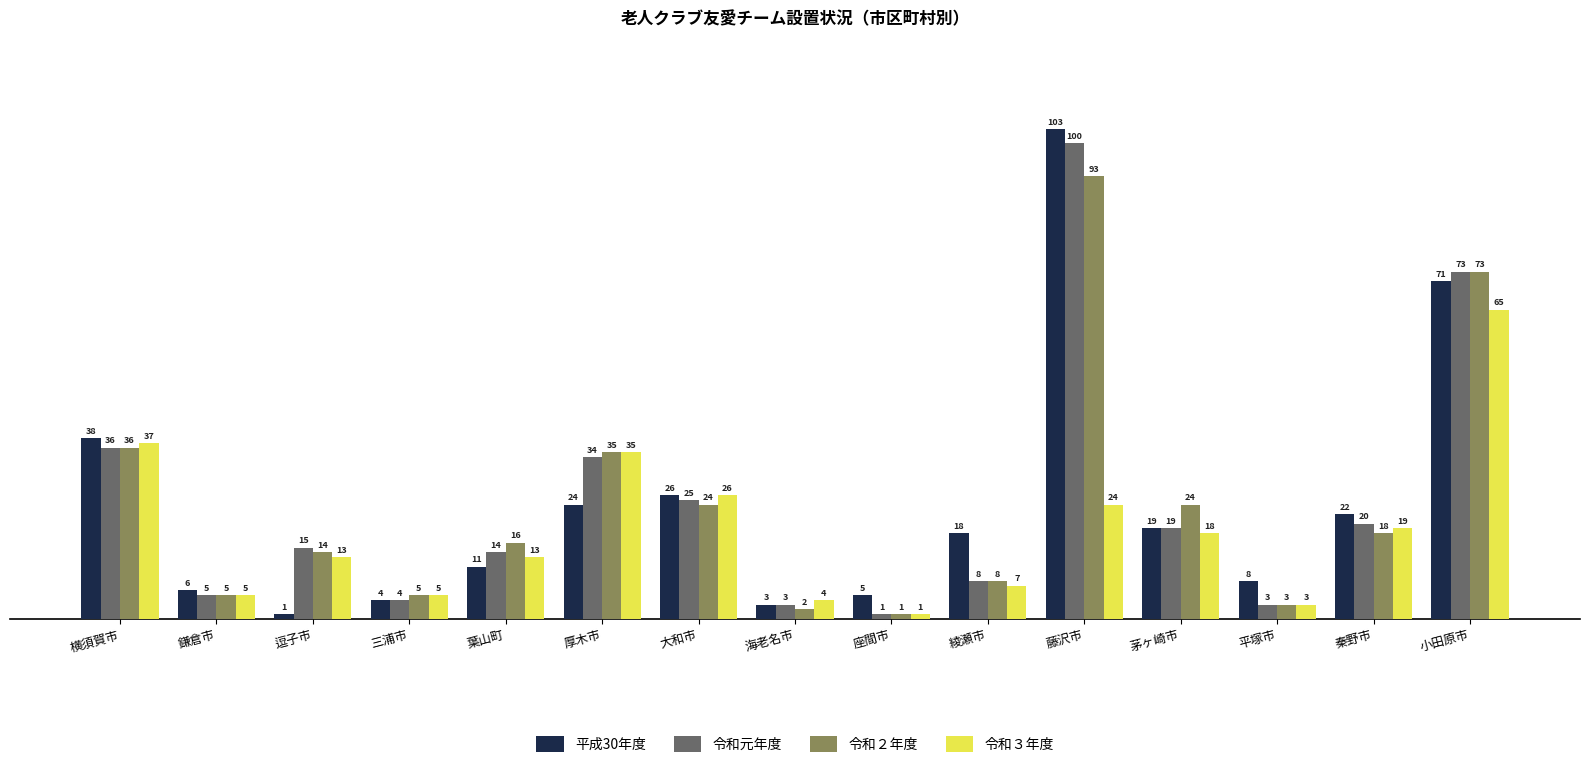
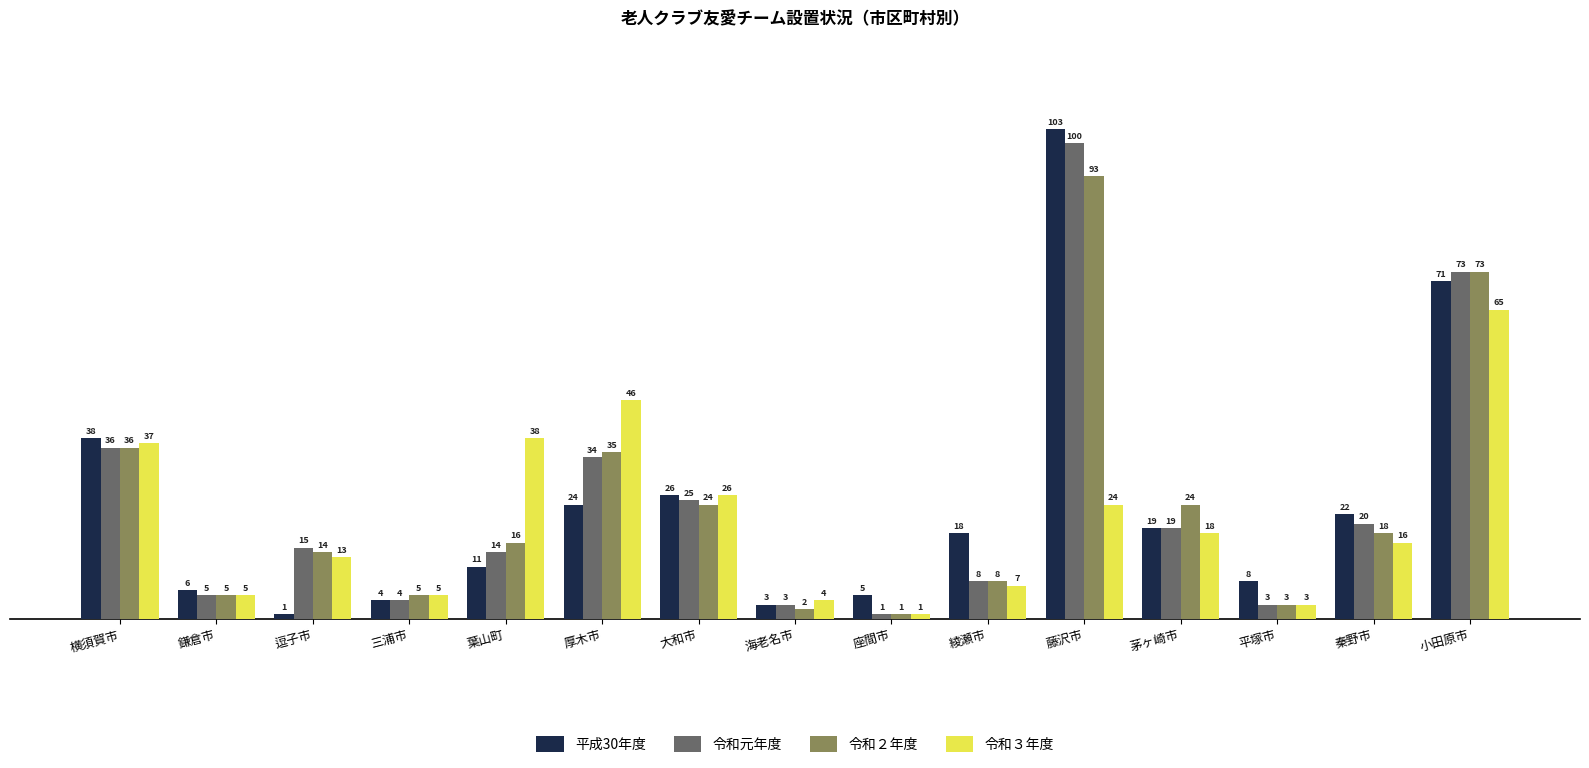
令和３年度, 葉山町: 13 -> 38
令和３年度, 厚木市: 35 -> 46
令和３年度, 秦野市: 19 -> 16
